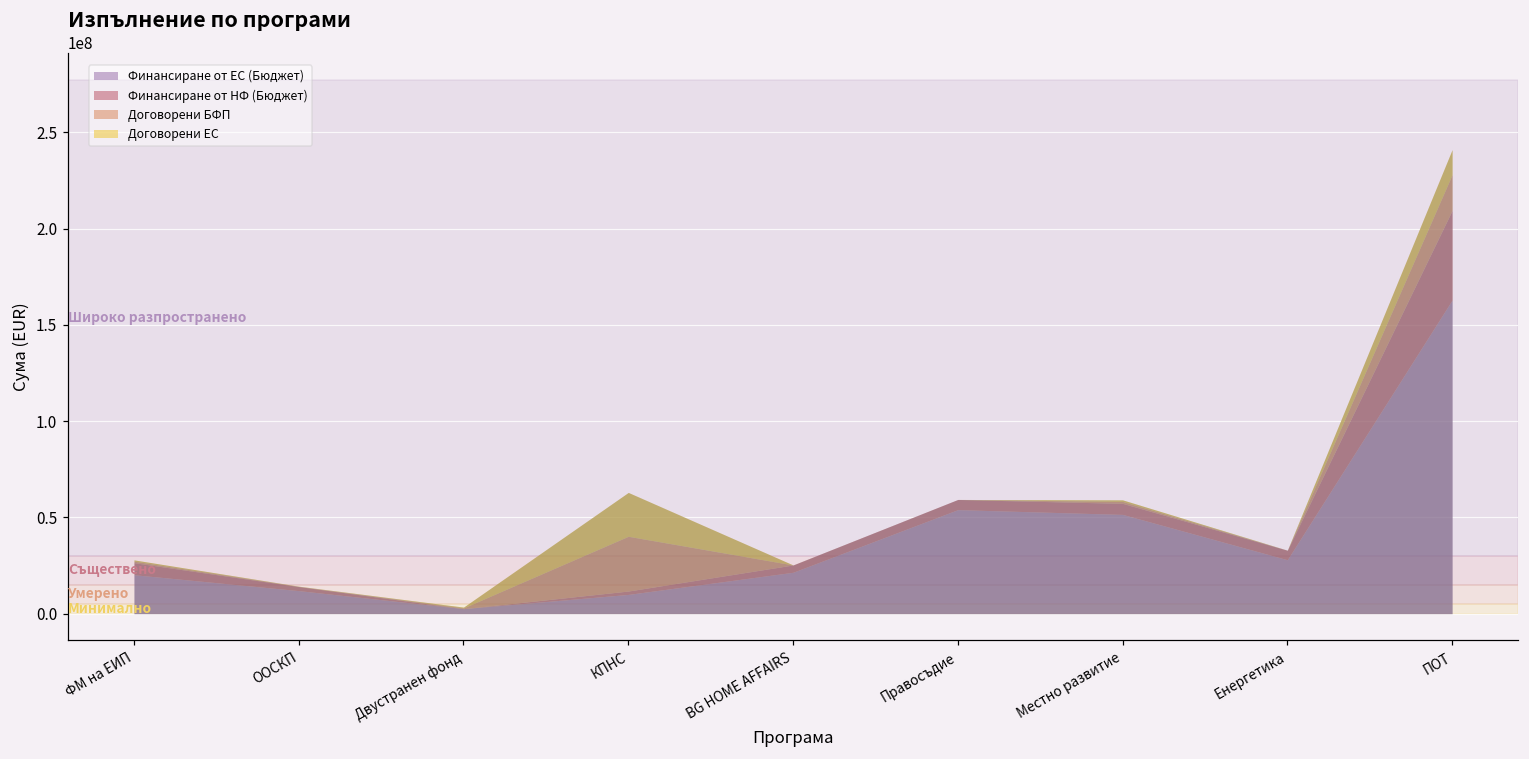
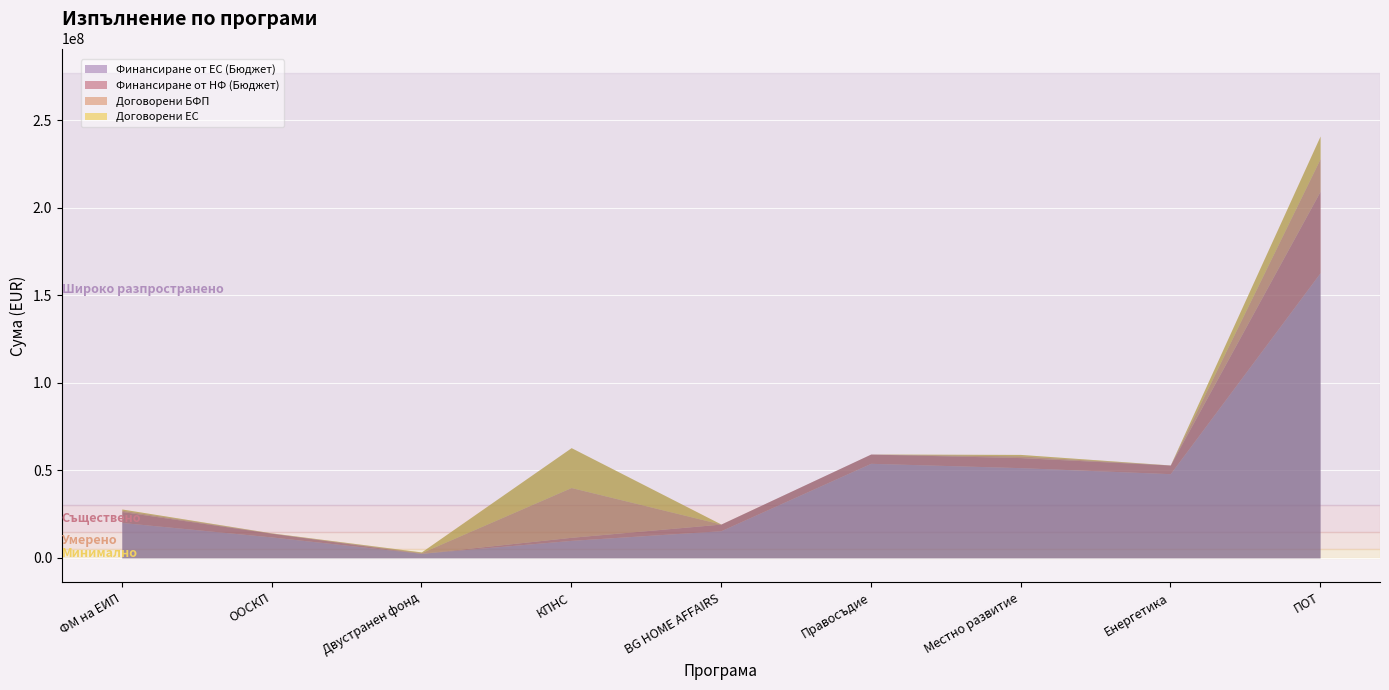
Финансиране от ЕС (Бюджет), BG HOME AFFAIRS: 21000000 -> 16000000
Финансиране от ЕС (Бюджет), Енергетика: 28000000 -> 48000000
